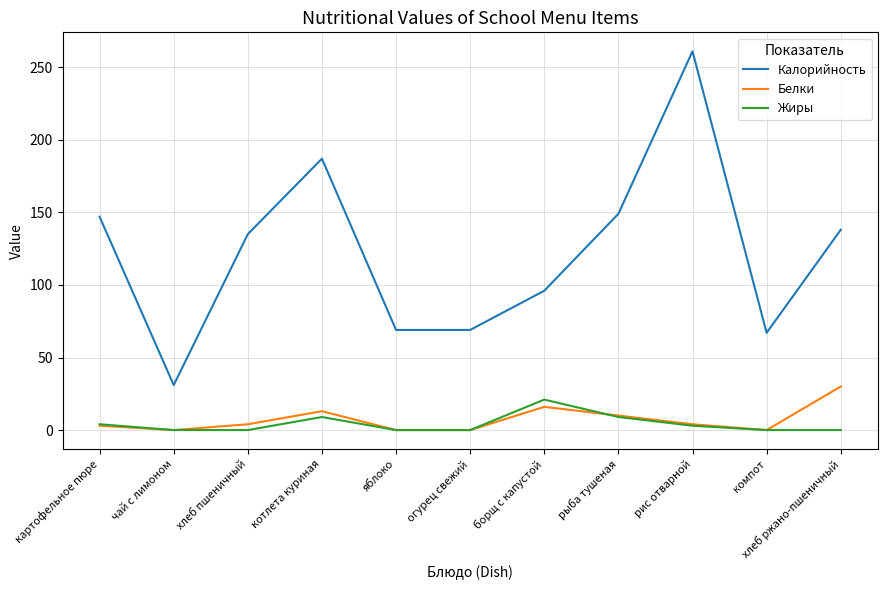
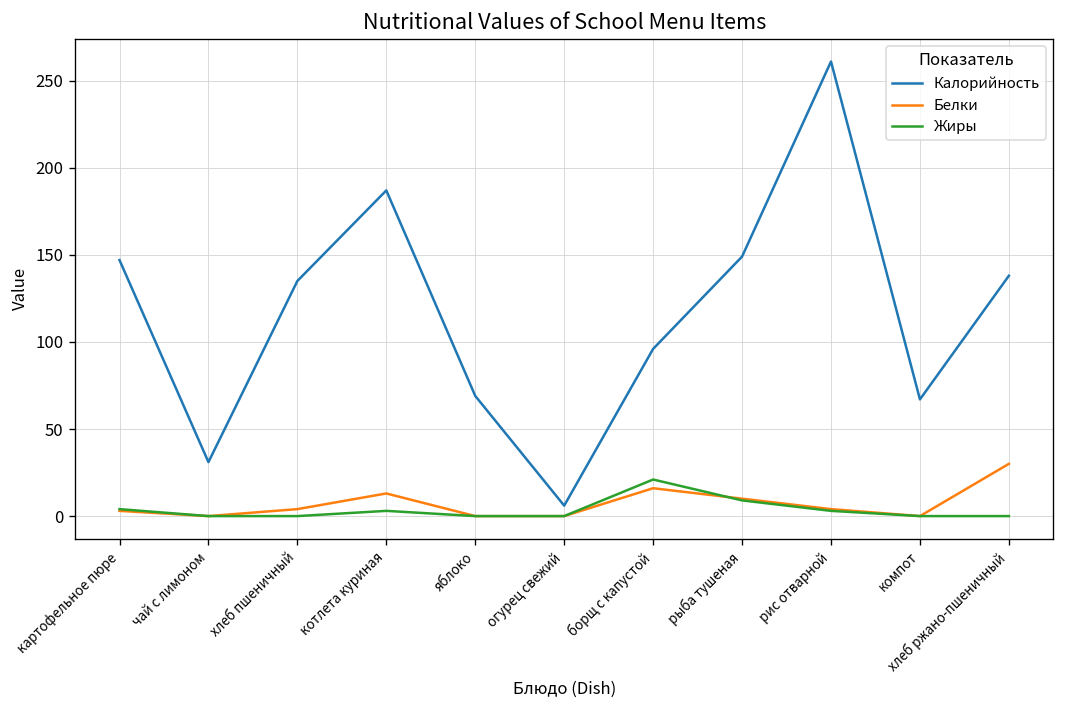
Жиры, котлета куриная: 9 -> 3
Калорийность, огурец свежий: 69 -> 6
